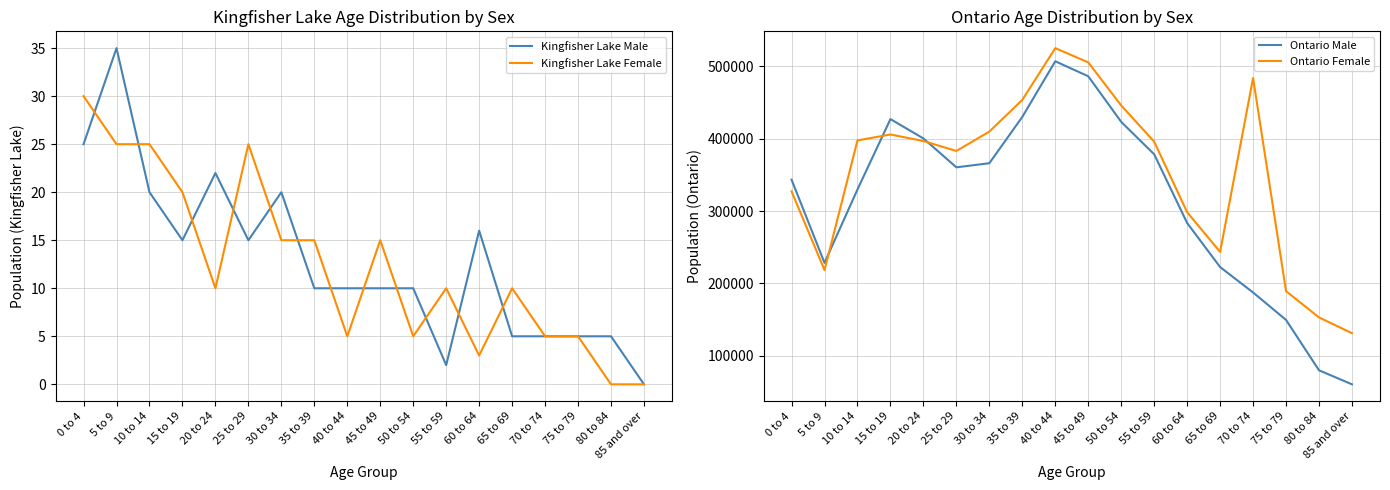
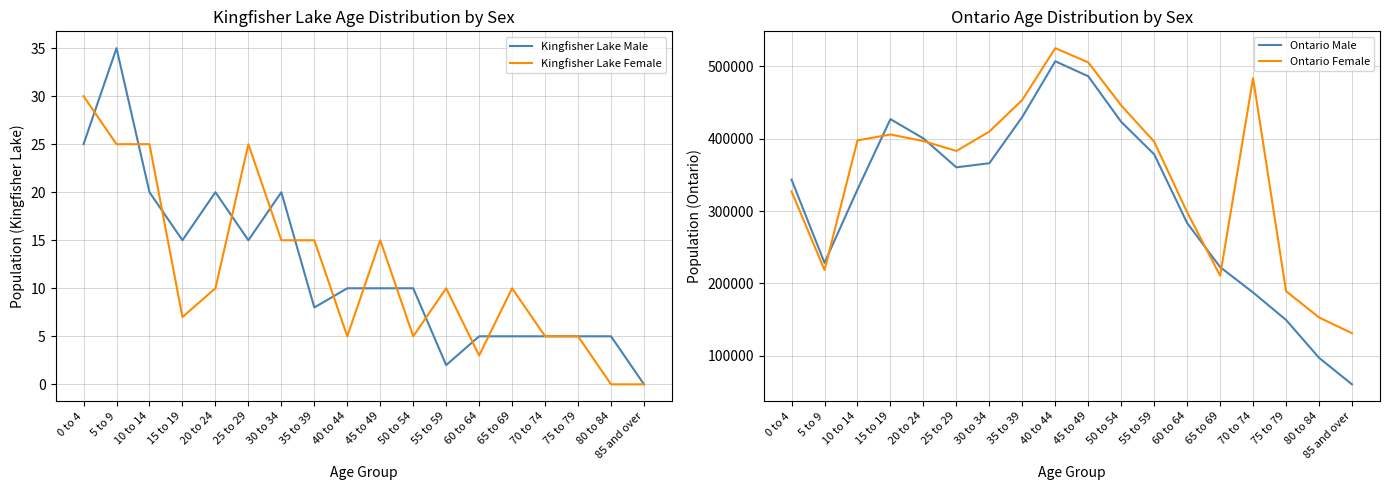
Kingfisher Lake Age Distribution by Sex, Kingfisher Lake Female, 15 to 19: 20 -> 7
Kingfisher Lake Age Distribution by Sex, Kingfisher Lake Male, 20 to 24: 22 -> 20
Kingfisher Lake Age Distribution by Sex, Kingfisher Lake Male, 35 to 39: 10 -> 8
Kingfisher Lake Age Distribution by Sex, Kingfisher Lake Male, 60 to 64: 16 -> 5
Ontario Age Distribution by Sex, Ontario Female, 65 to 69: 240000 -> 210000
Ontario Age Distribution by Sex, Ontario Male, 80 to 84: 80000 -> 100000
